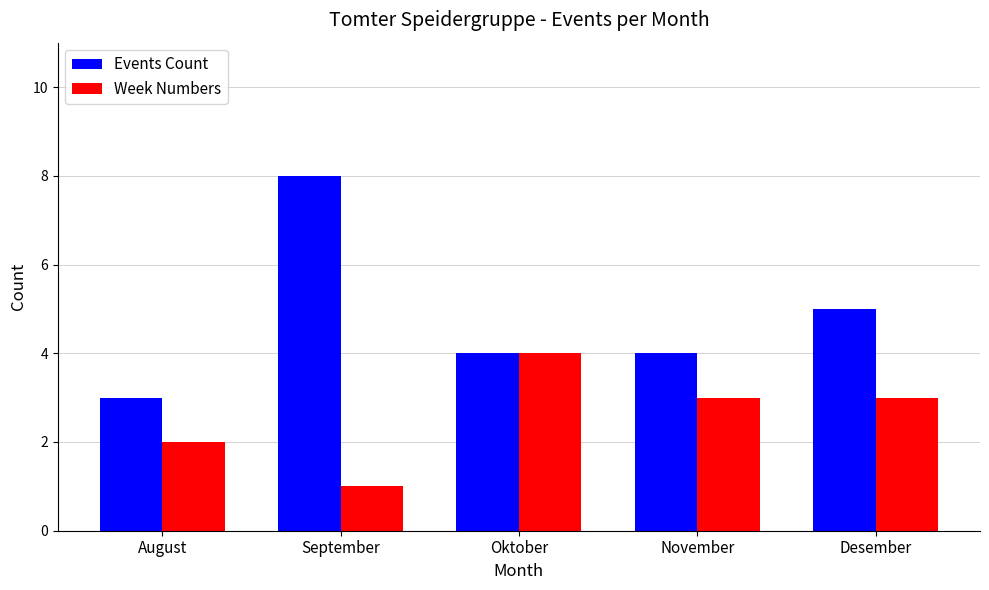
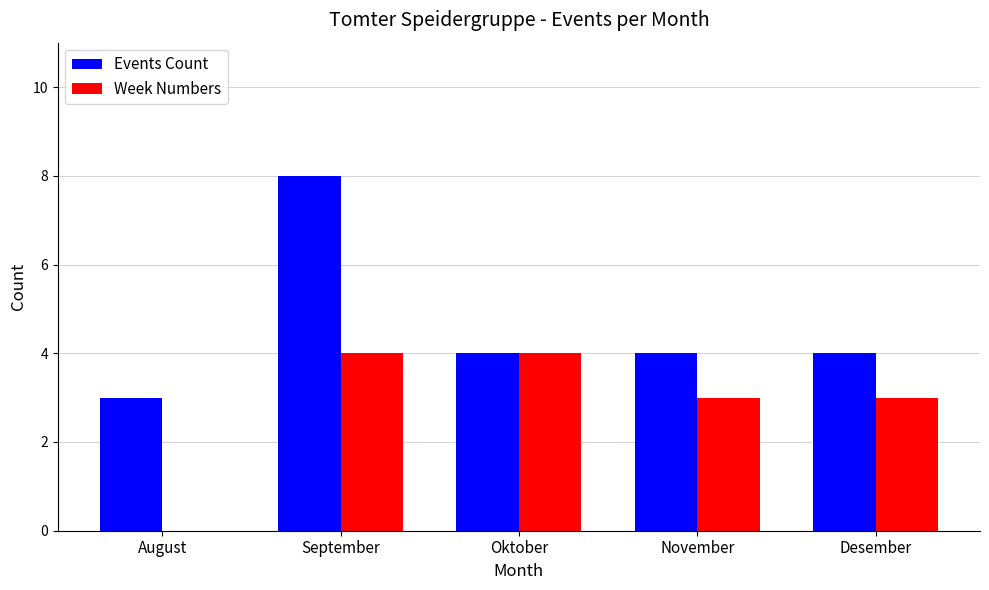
Week Numbers, August: 2 -> 0
Week Numbers, September: 1 -> 4
Events Count, Desember: 5 -> 4
